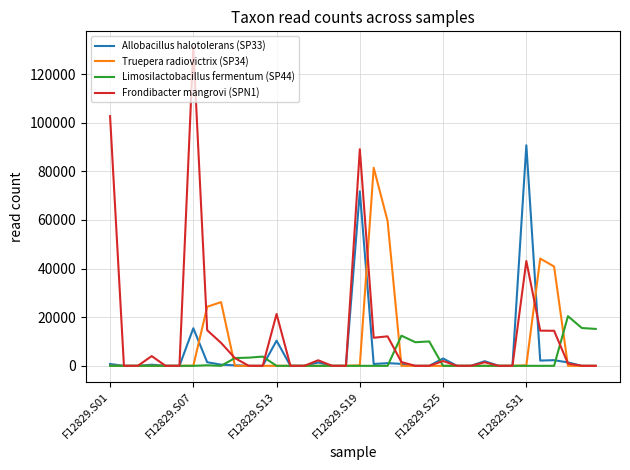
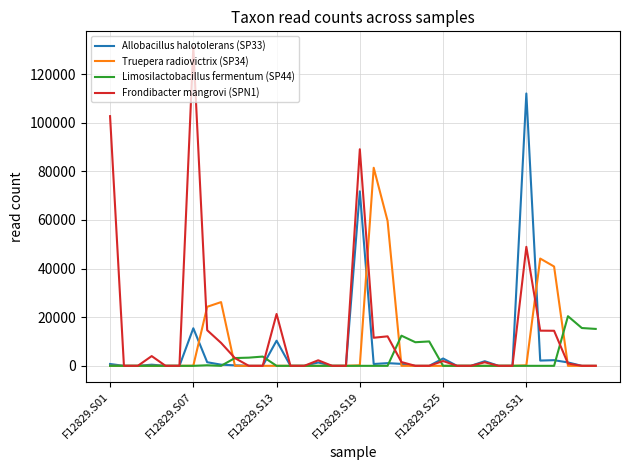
Allobacillus halotolerans (SP33), F12829.S31: 91000 -> 112000
Frondibacter mangrovi (SPN1), F12829.S31: 43000 -> 49000
